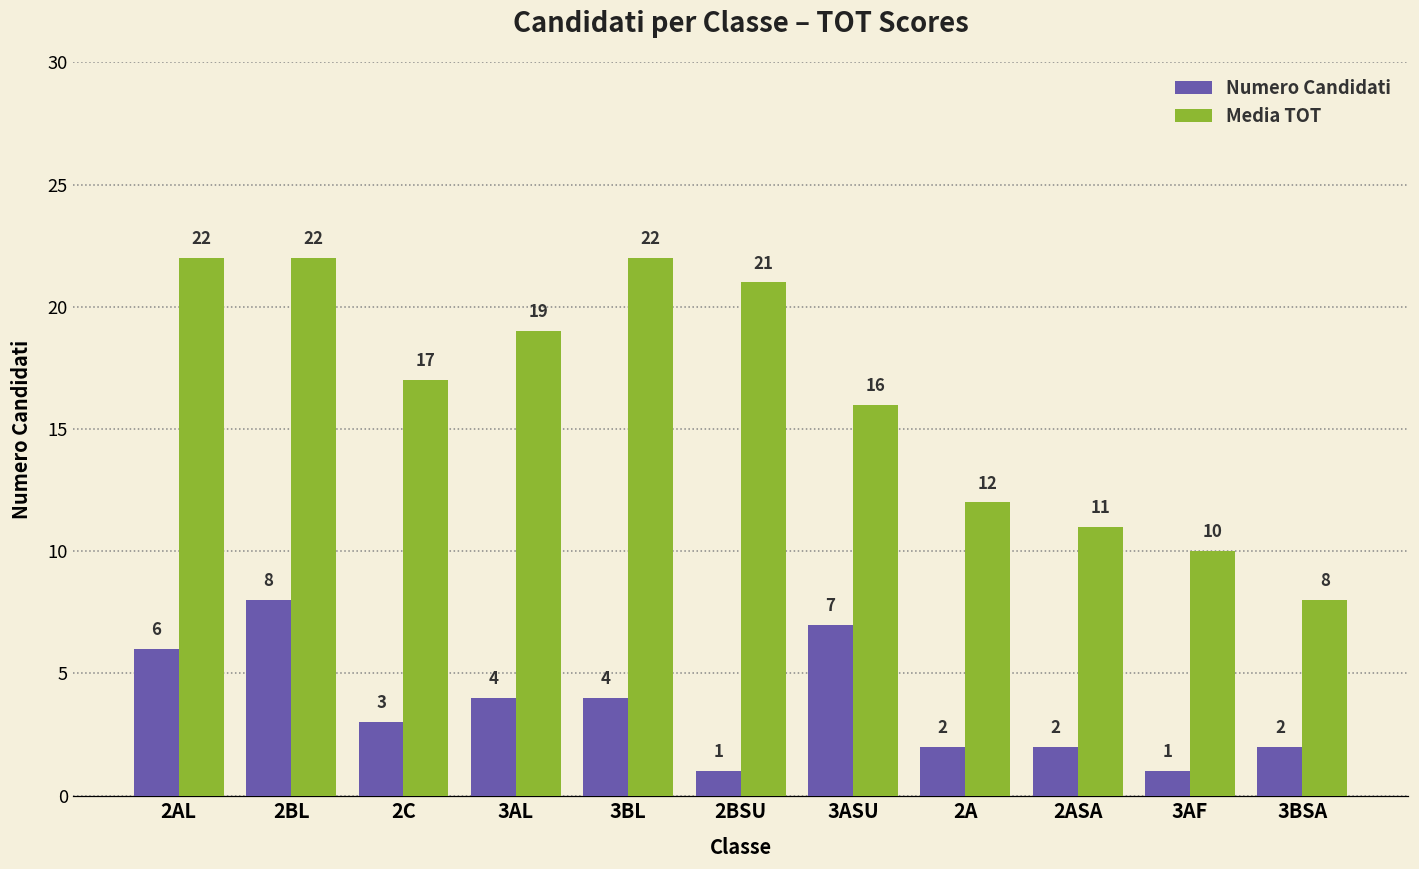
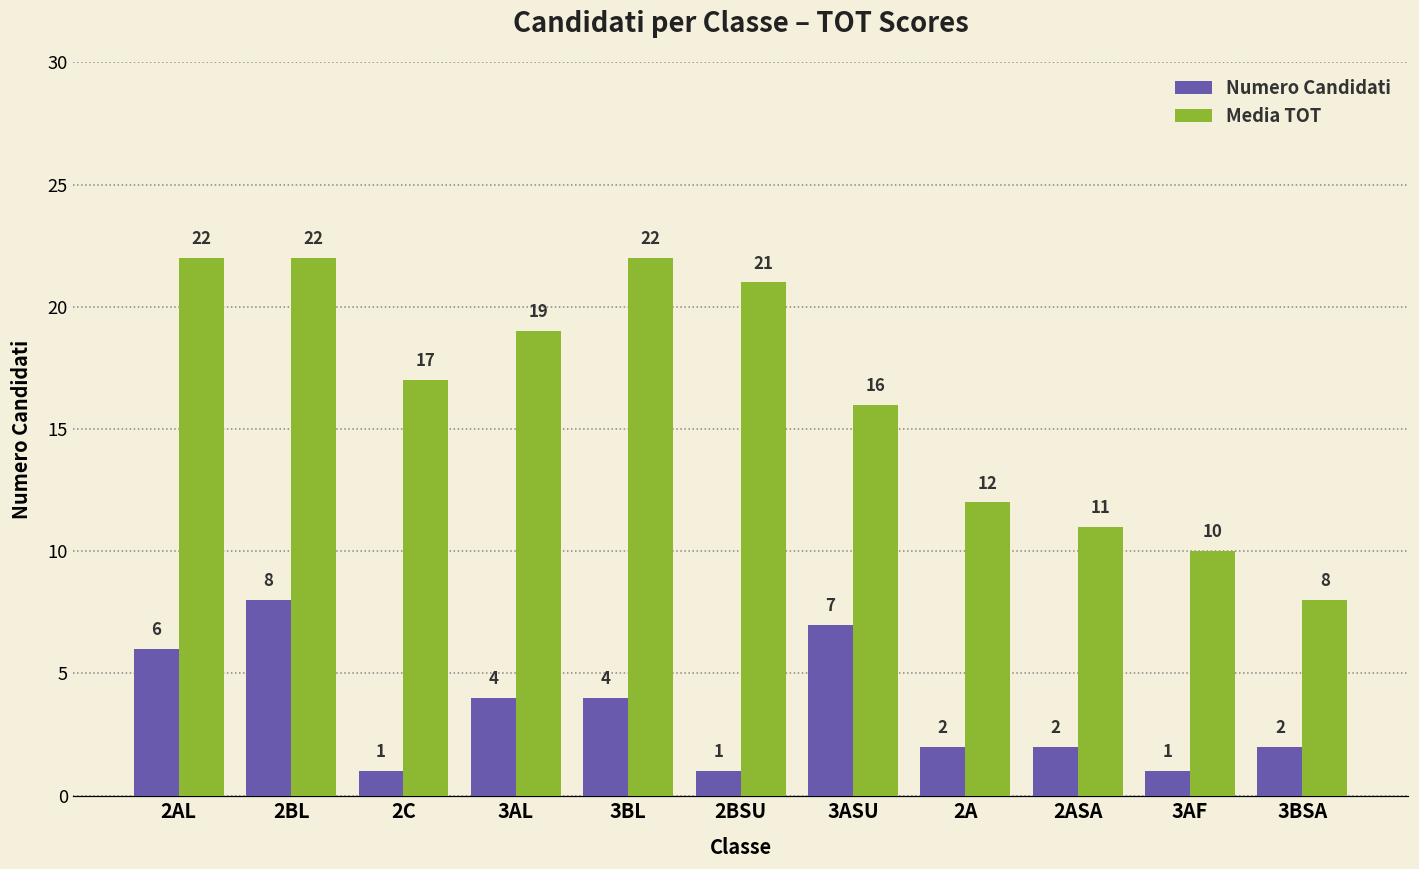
Numero Candidati, 2C: 3 -> 1
